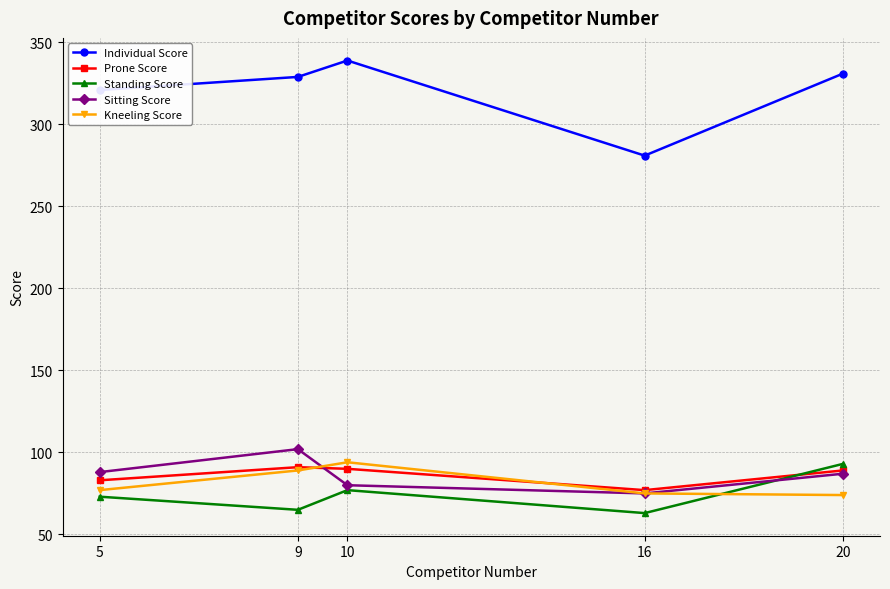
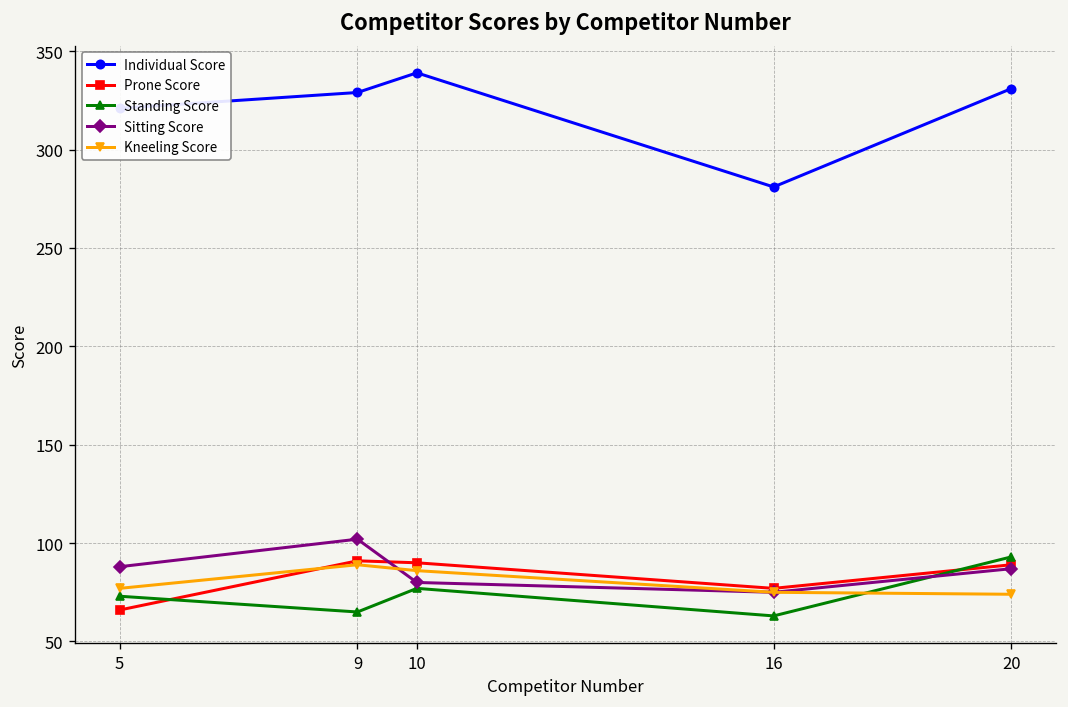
Prone Score, 5: 83 -> 66
Kneeling Score, 10: 94 -> 86
